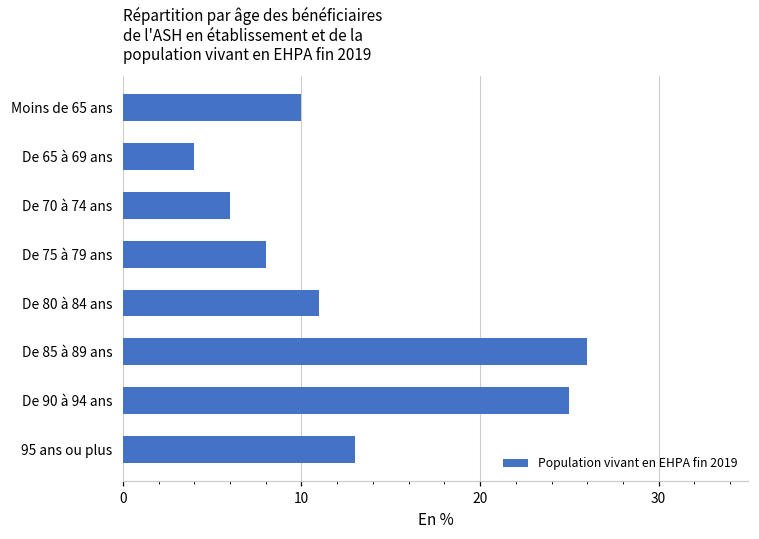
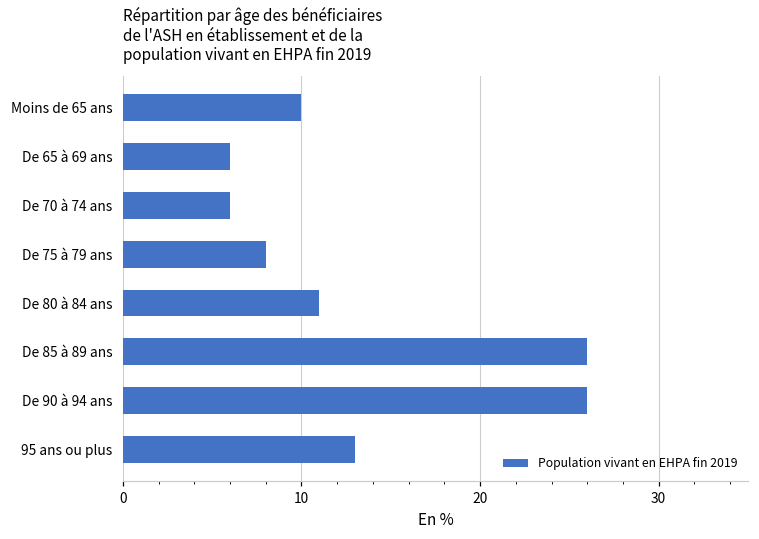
De 65 à 69 ans: 4 -> 6
De 90 à 94 ans: 25 -> 26
